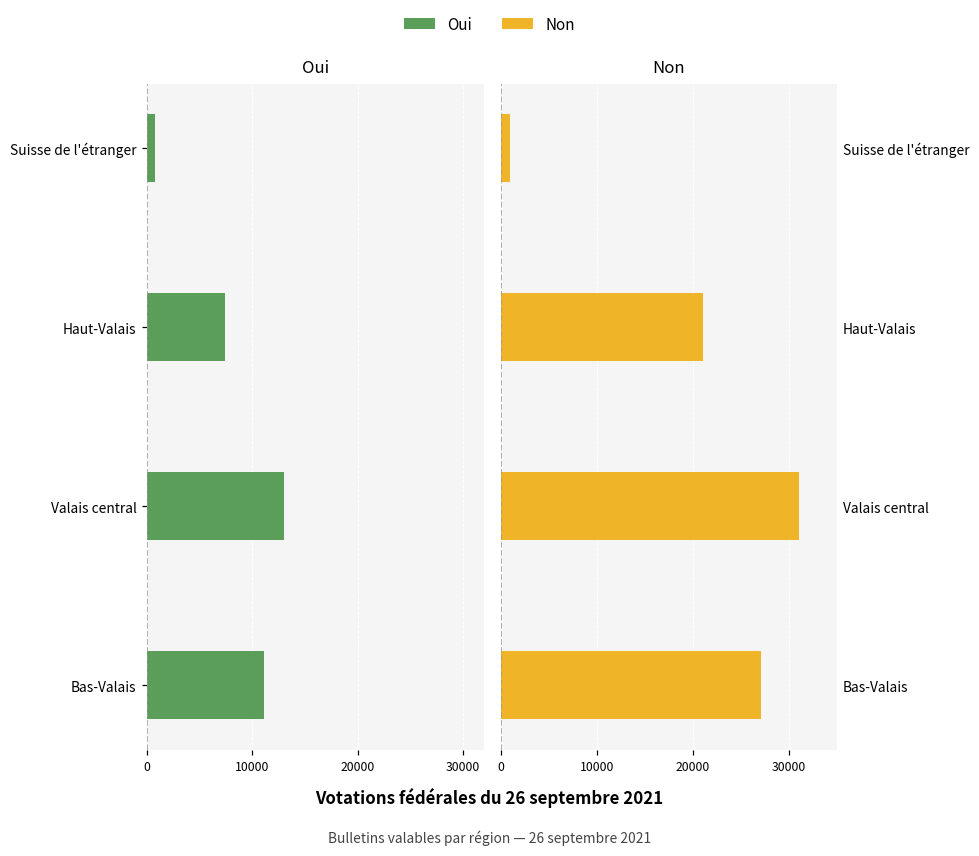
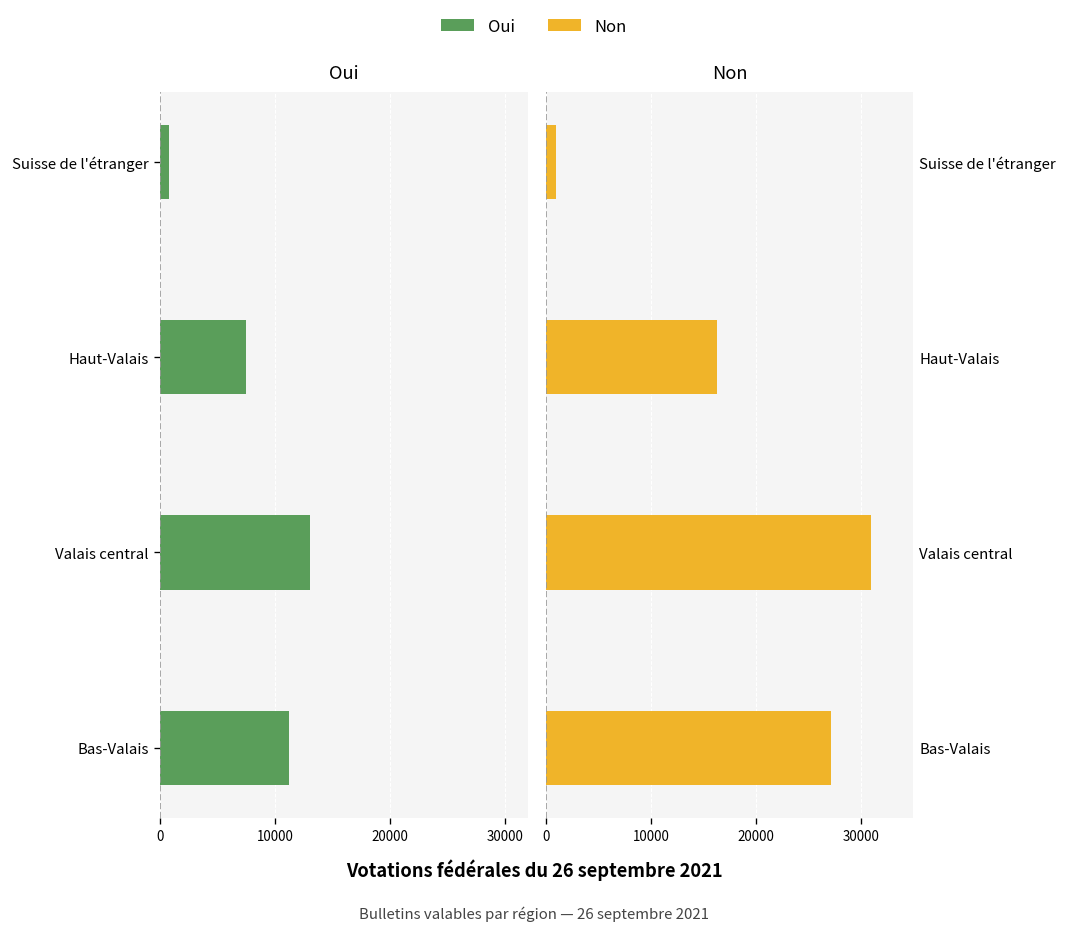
Non, Haut-Valais: 21000 -> 16000
